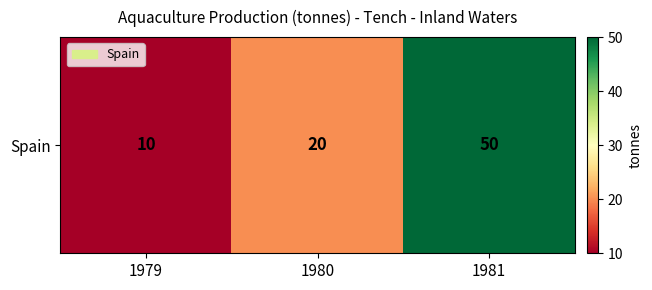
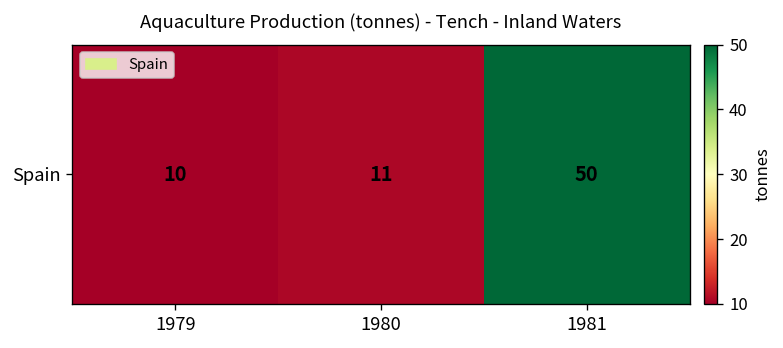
Spain, 1980: 20 -> 11
